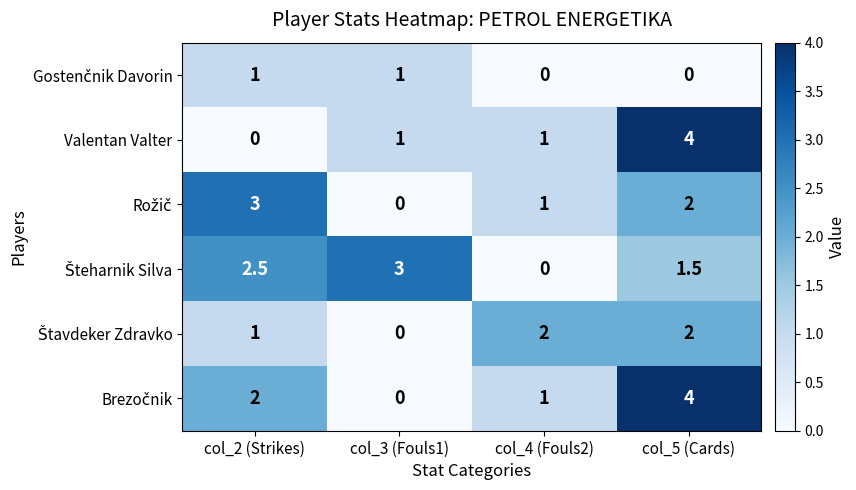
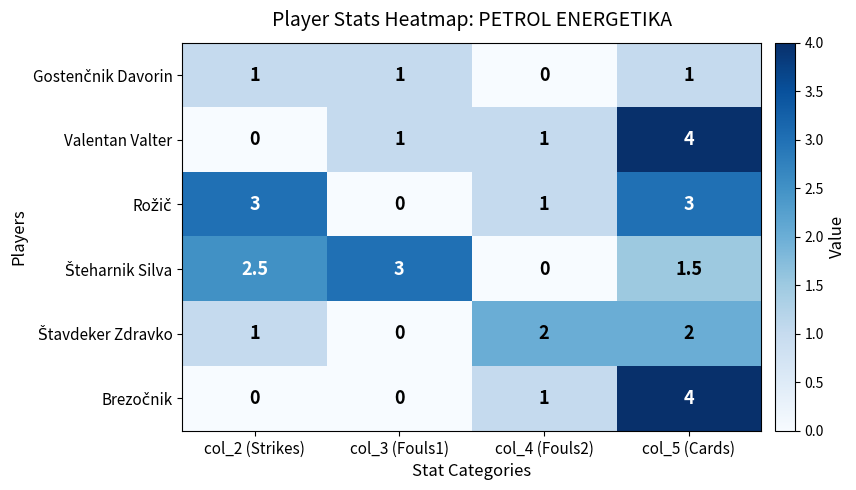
Gostenčnik Davorin, col_5 (Cards): 0 -> 1
Rožič, col_5 (Cards): 2 -> 3
Brezočnik, col_2 (Strikes): 2 -> 0
